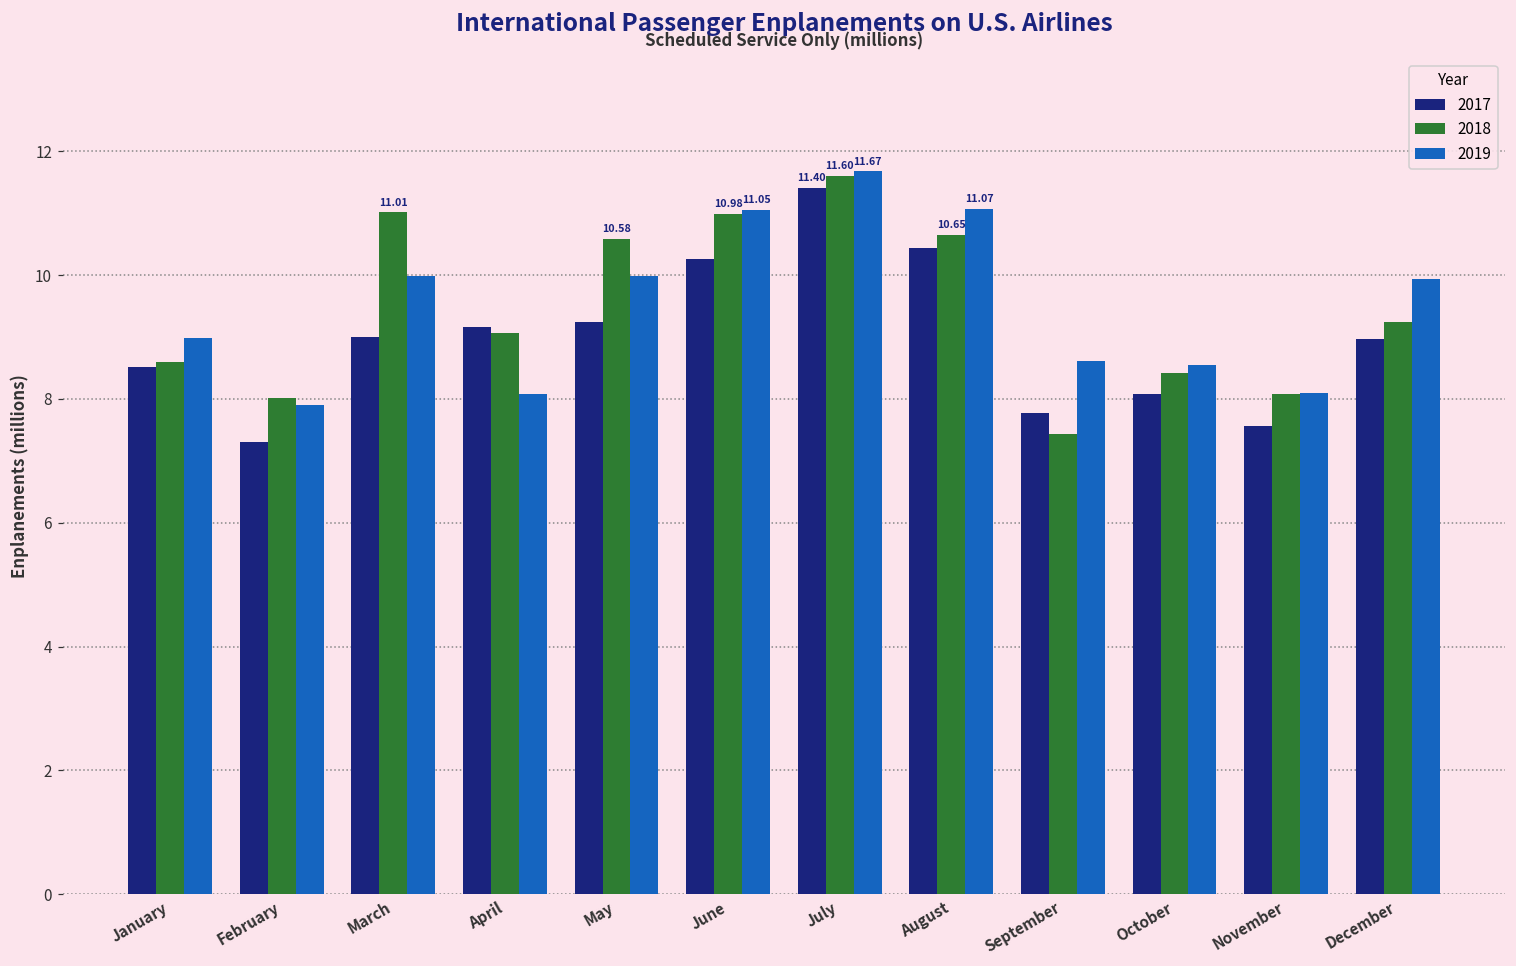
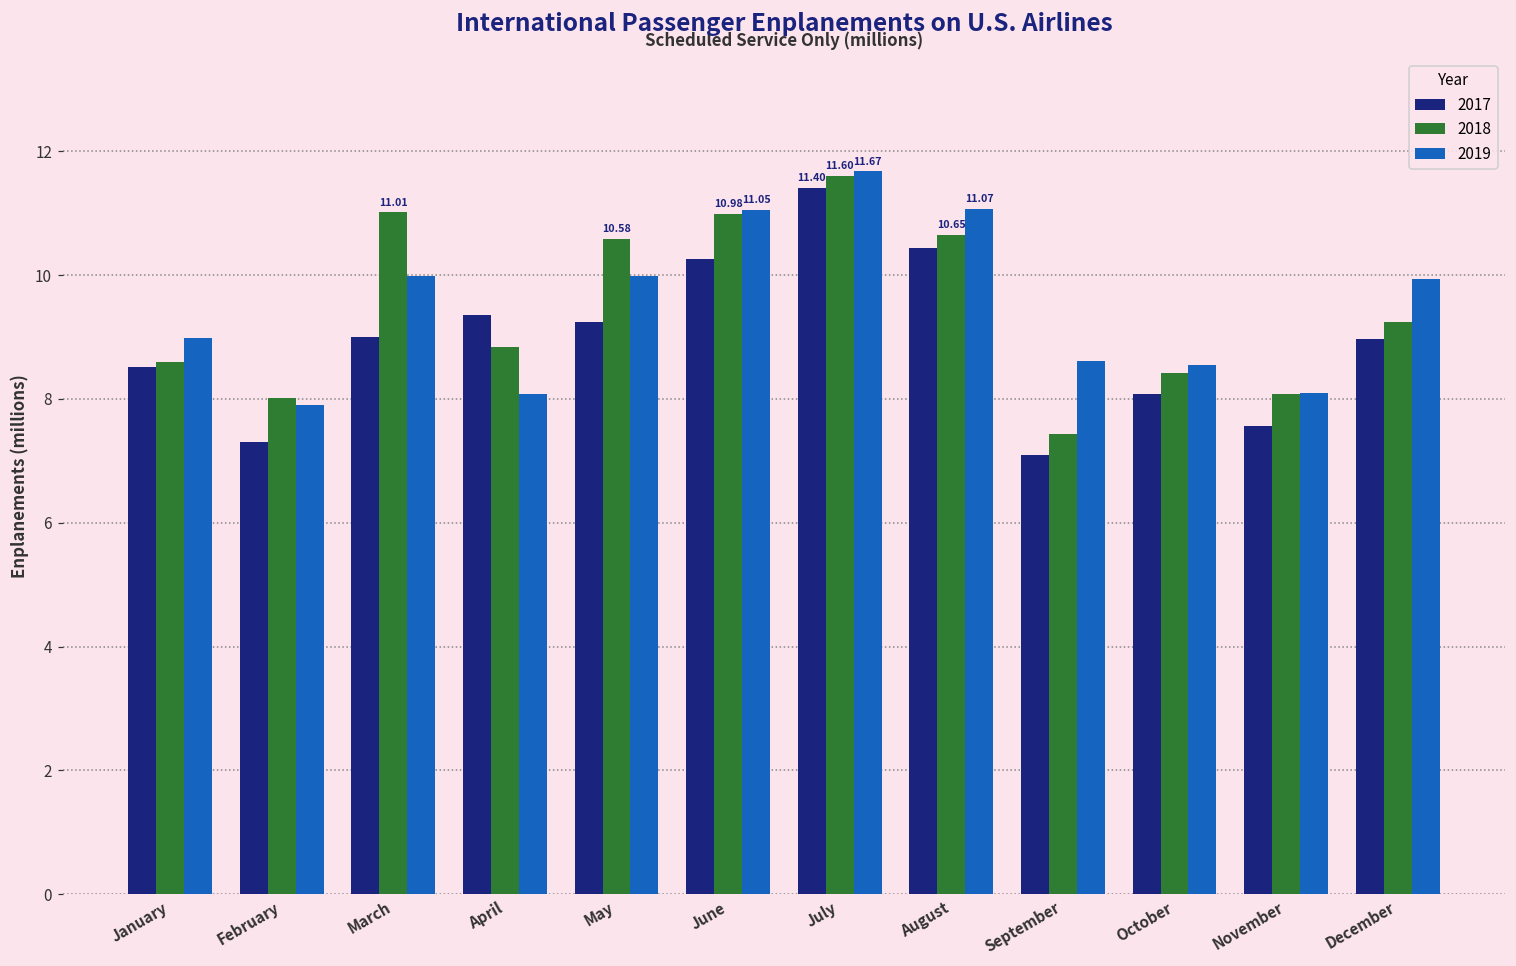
2017, April: 9.2 -> 9.4
2018, April: 9.1 -> 8.8
2017, September: 7.8 -> 7.1
